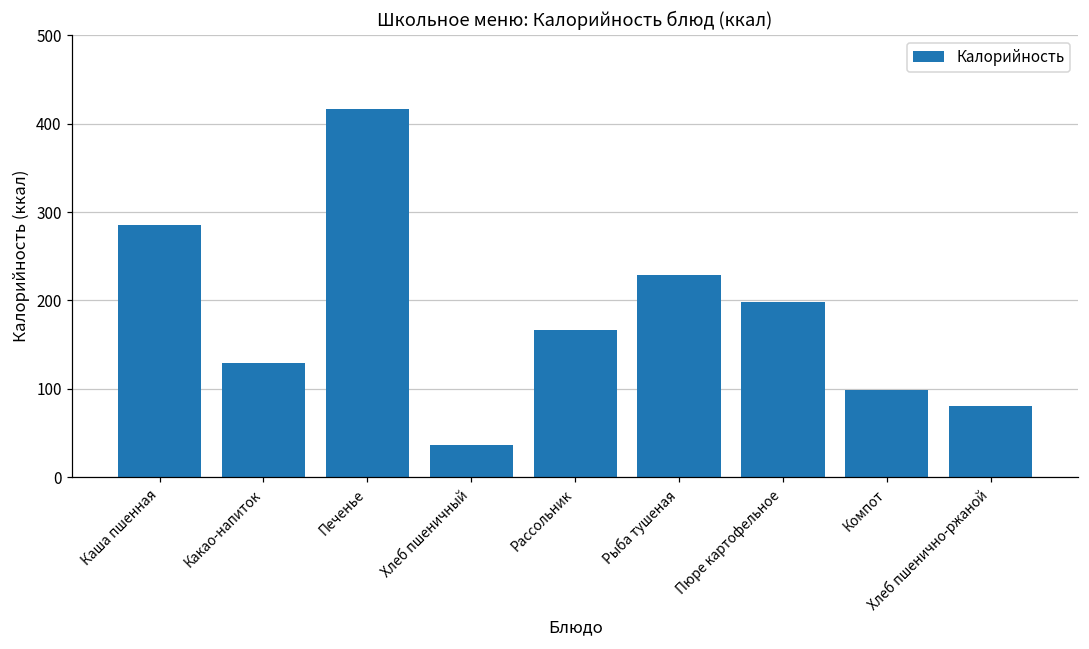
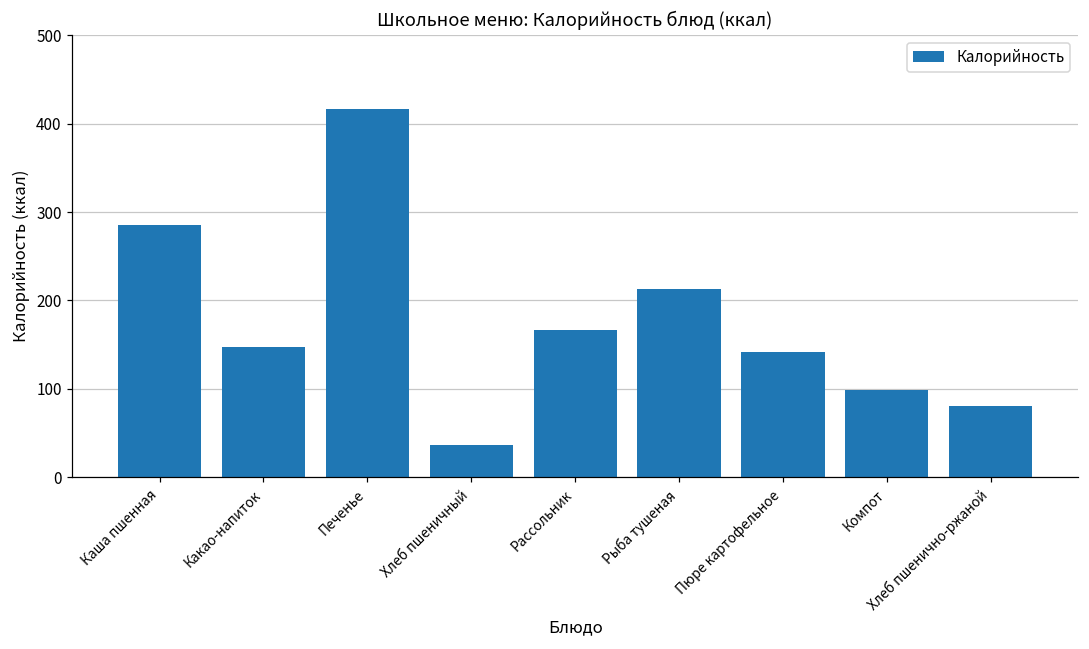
Какао-напиток: 130 -> 150
Рыба тушеная: 230 -> 210
Пюре картофельное: 200 -> 140
